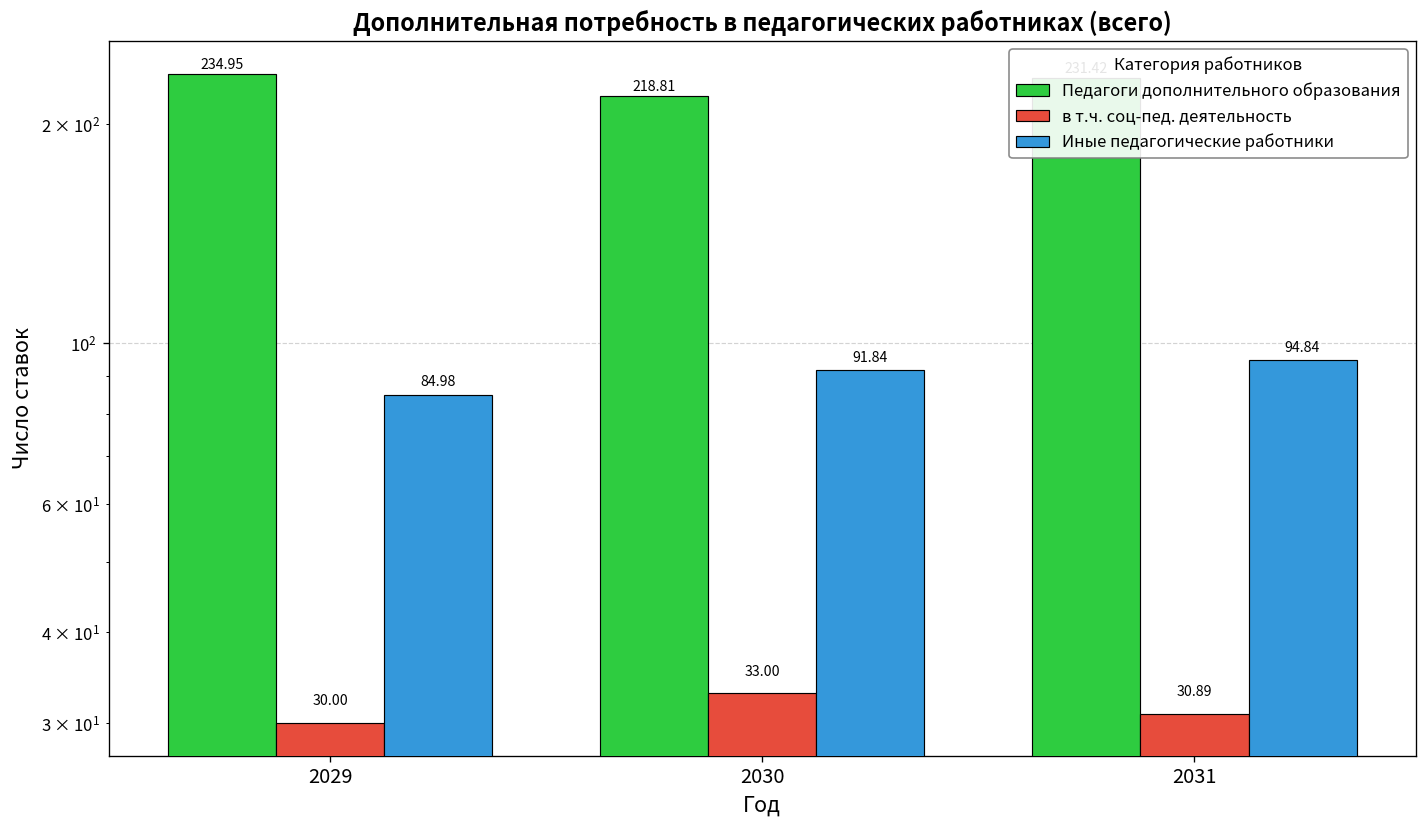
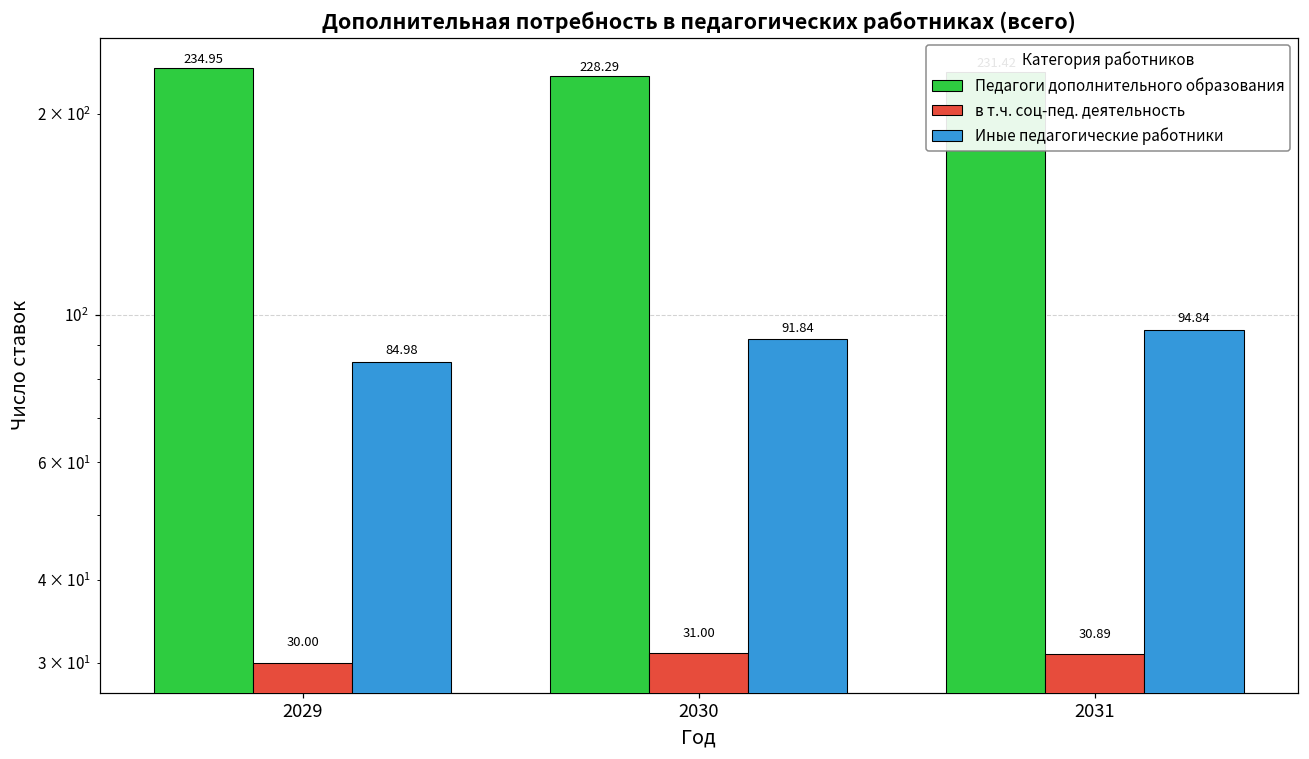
Педагоги дополнительного образования, 2030: 218.81 -> 228.29
в т.ч. соц-пед. деятельность, 2030: 33.00 -> 31.00
